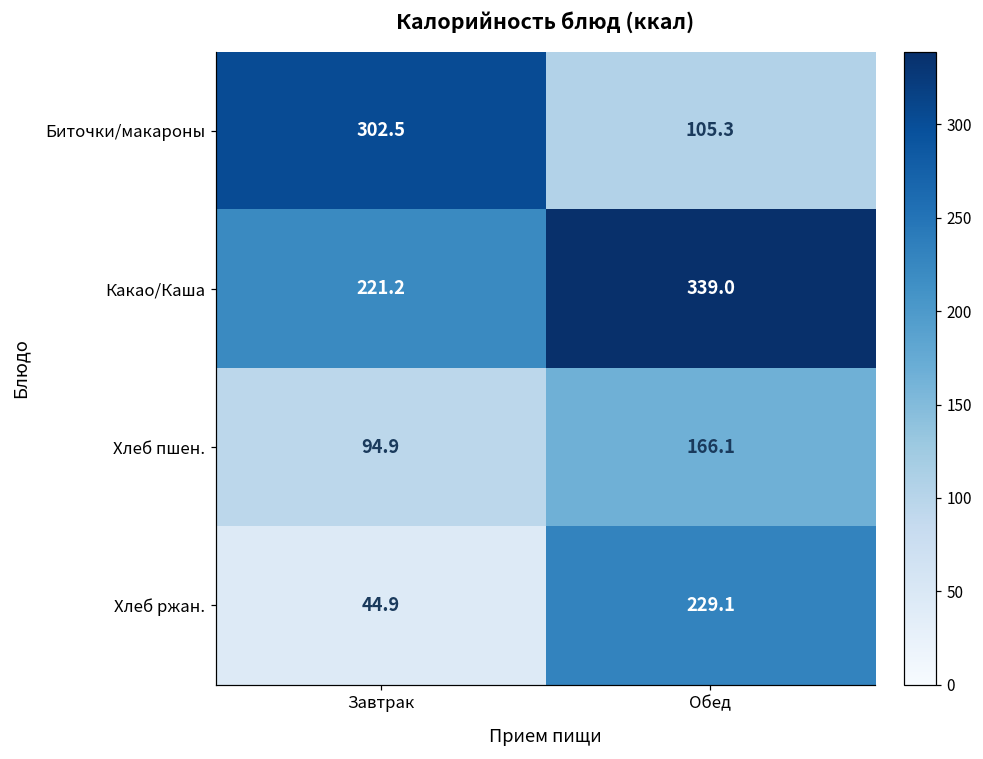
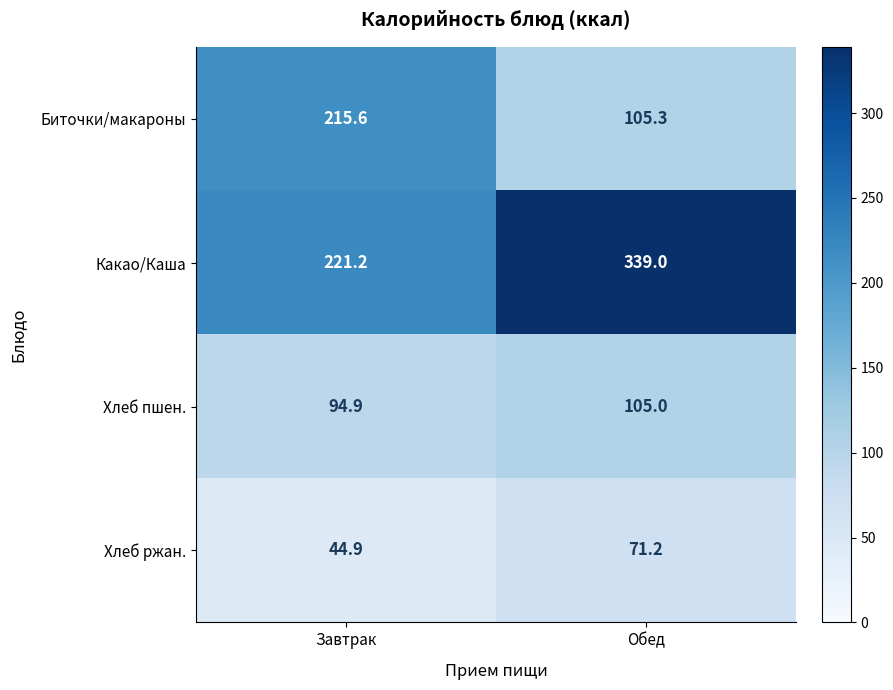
Биточки/макароны, Завтрак: 302.5 -> 215.6
Хлеб пшен., Обед: 166.1 -> 105.0
Хлеб ржан., Обед: 229.1 -> 71.2
